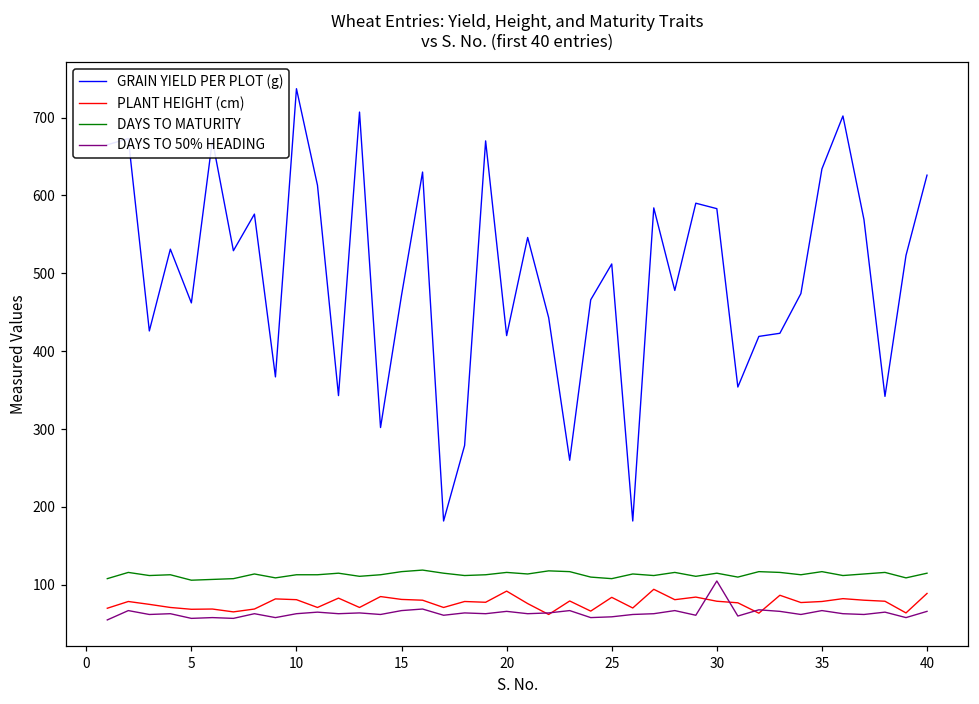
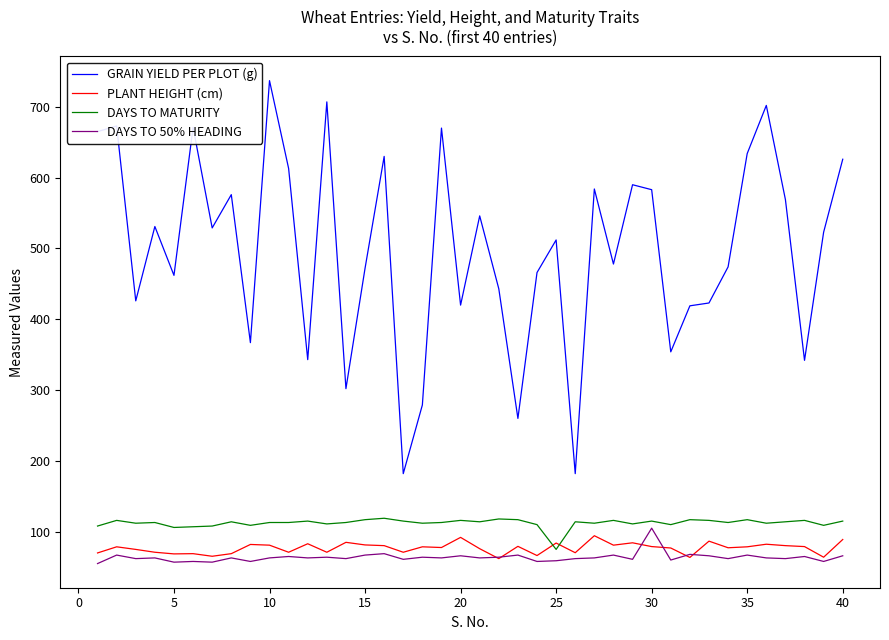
DAYS TO MATURITY, 25: 110 -> 80
